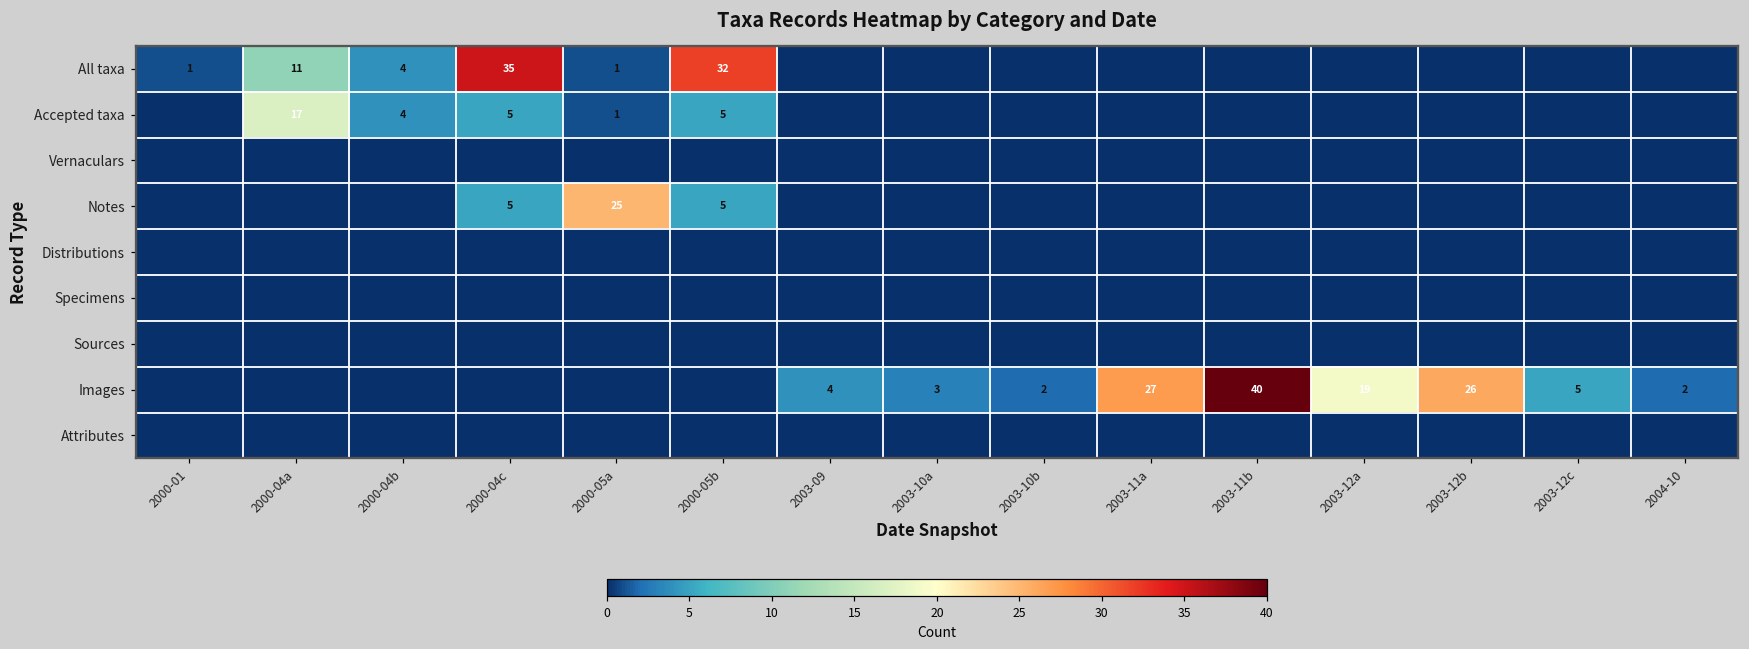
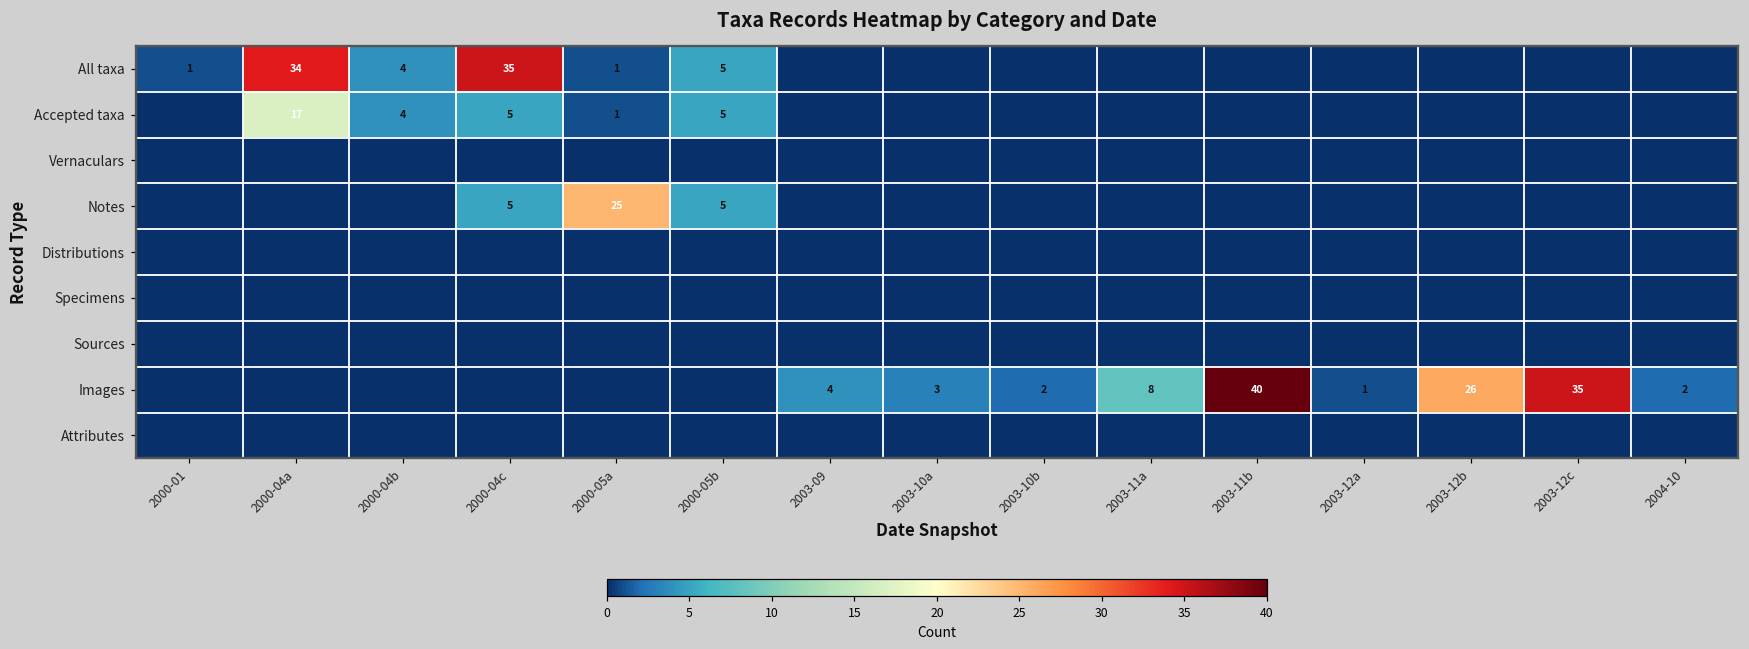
All taxa, 2000-04a: 11 -> 34
All taxa, 2000-05b: 32 -> 5
Images, 2003-11a: 27 -> 8
Images, 2003-12a: 19 -> 1
Images, 2003-12c: 5 -> 35
